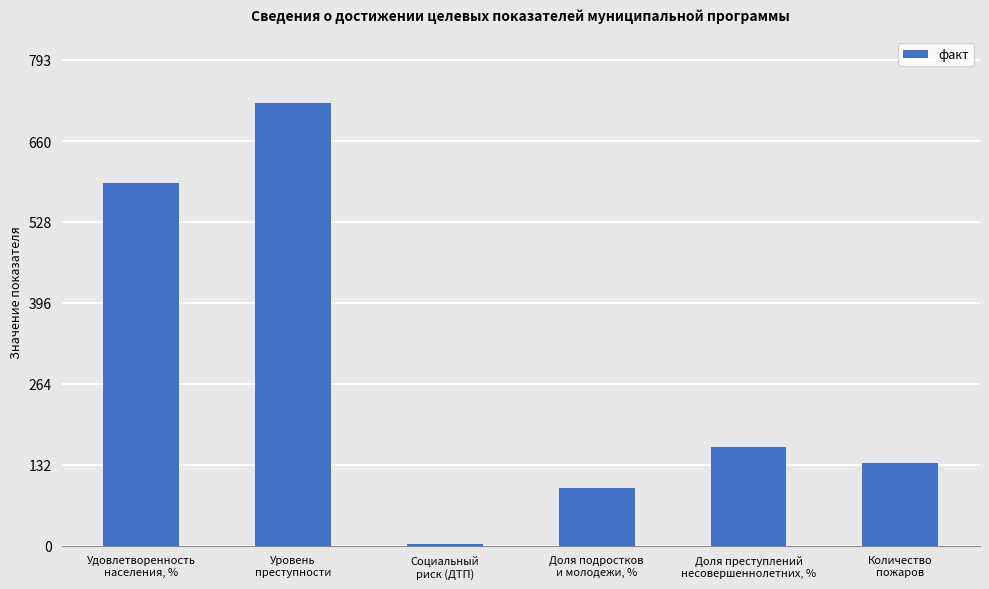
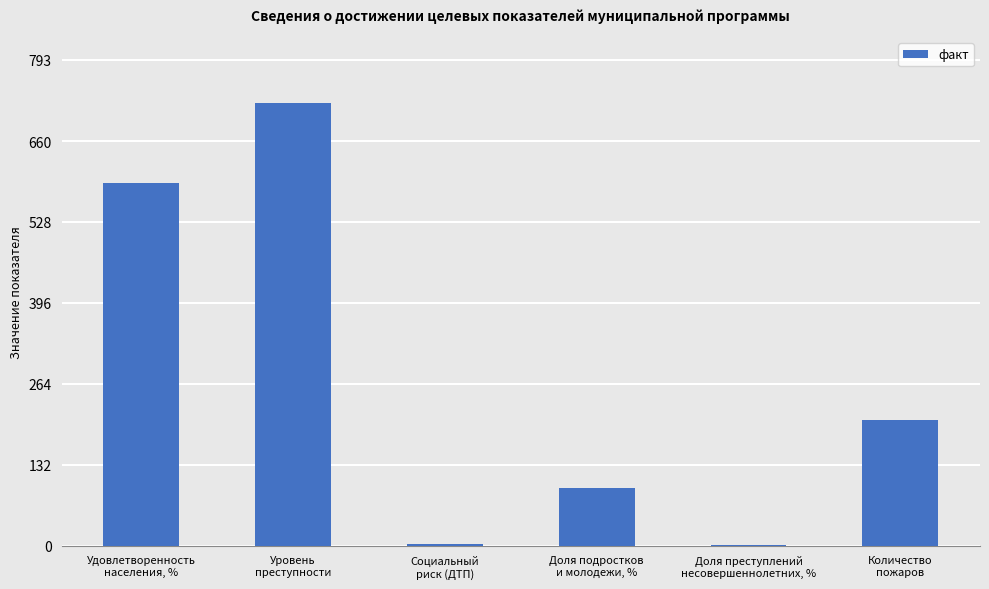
Доля преступлений несовершеннолетних, %: 160 -> 0
Количество пожаров: 140 -> 210
